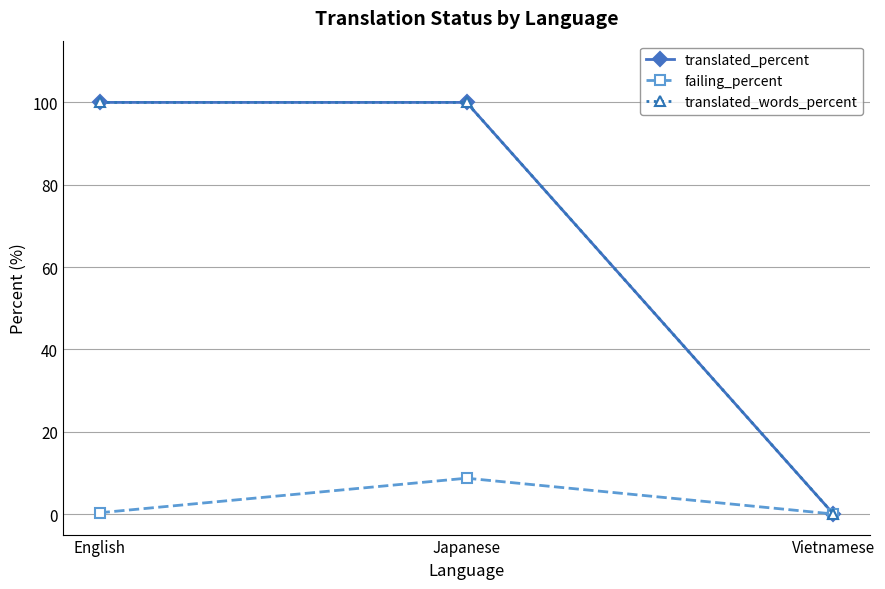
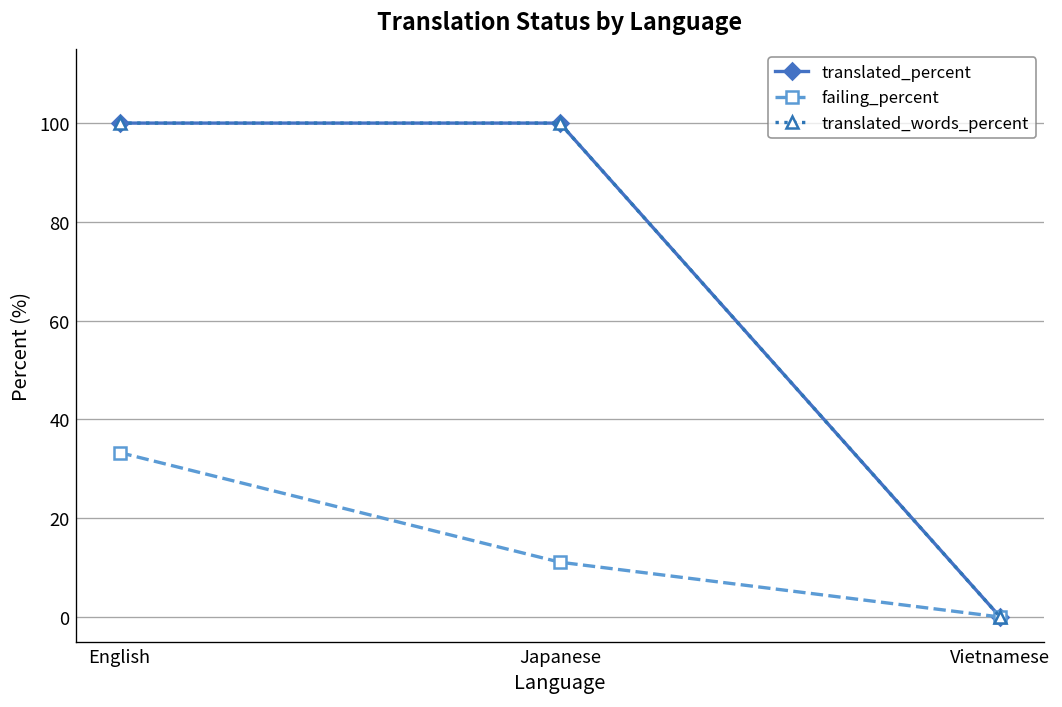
failing_percent, English: 0 -> 33
failing_percent, Japanese: 9 -> 11
